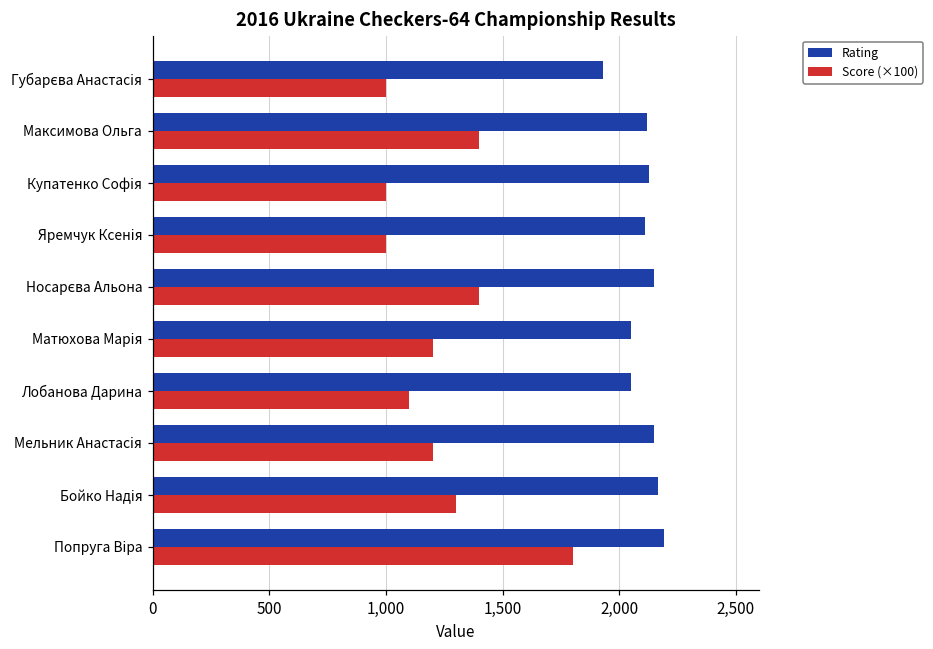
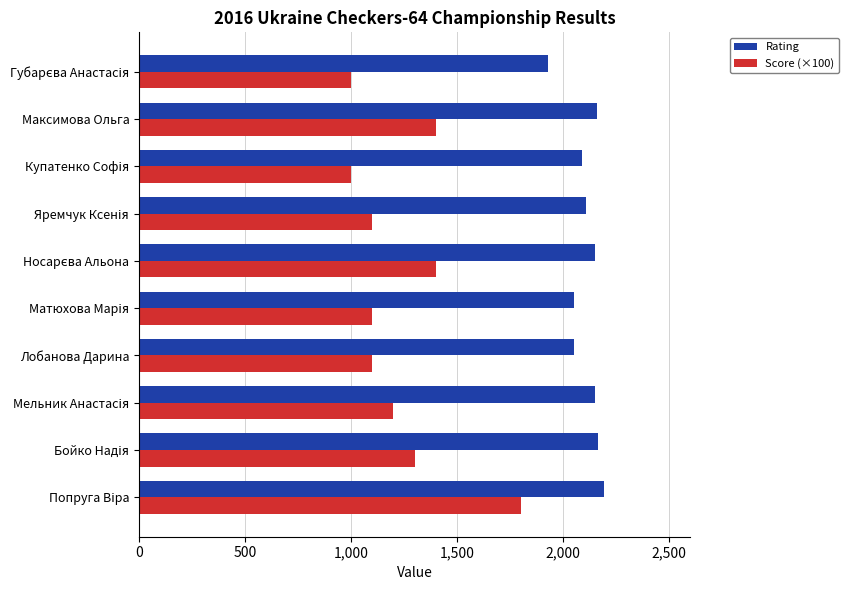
Rating, Максимова Ольга: 2,120 -> 2,160
Rating, Купатенко Софія: 2,130 -> 2,090
Score (×100), Яремчук Ксенія: 1,000 -> 1,100
Score (×100), Матюхова Марія: 1,200 -> 1,100
